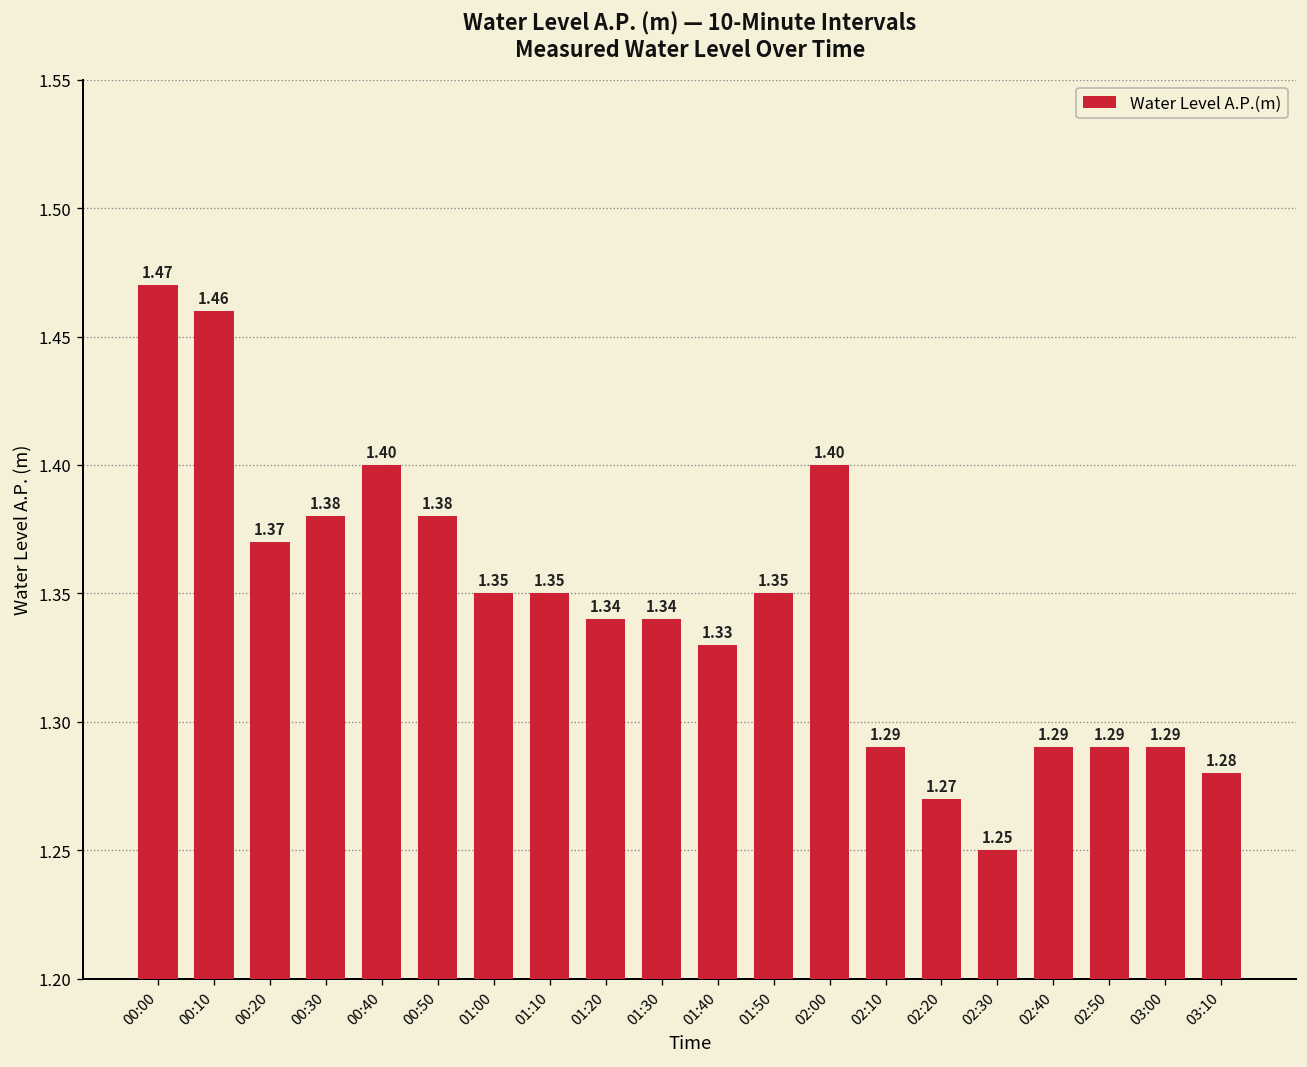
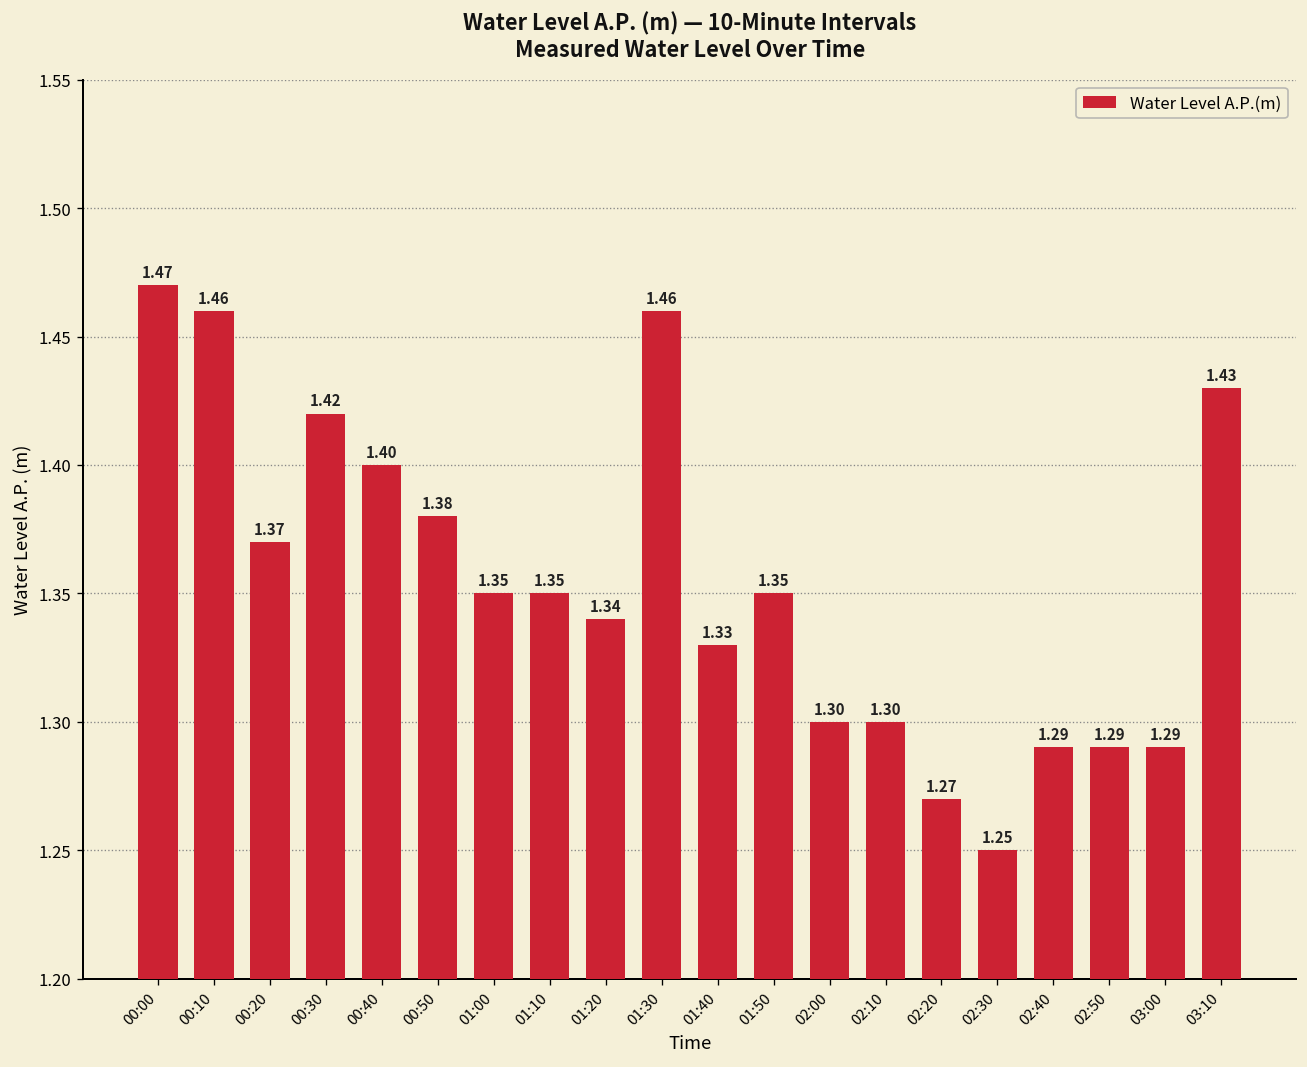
00:30: 1.38 -> 1.42
01:30: 1.34 -> 1.46
02:00: 1.40 -> 1.30
02:10: 1.29 -> 1.30
03:10: 1.28 -> 1.43
